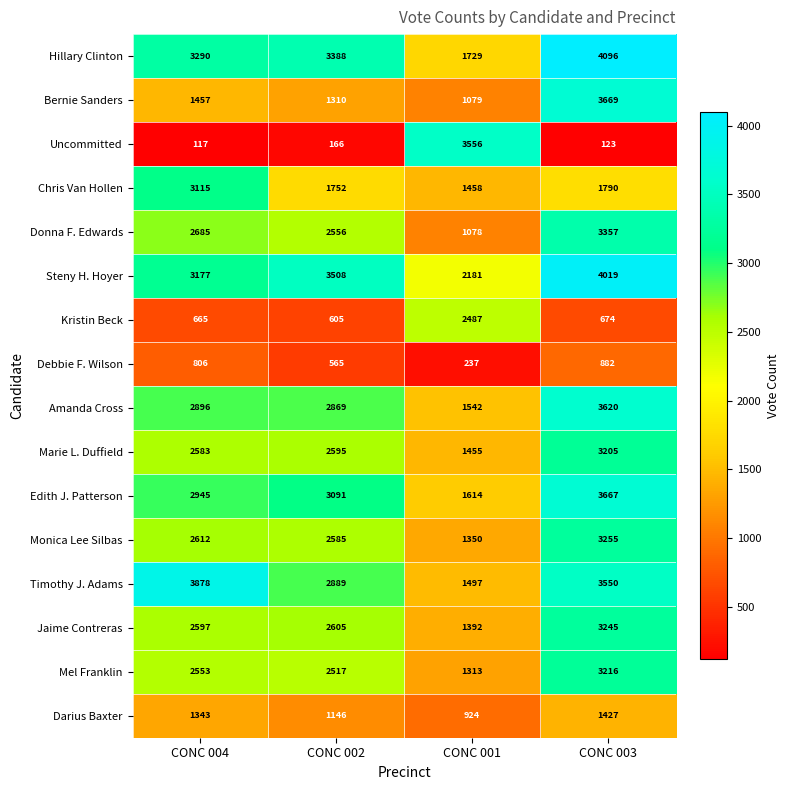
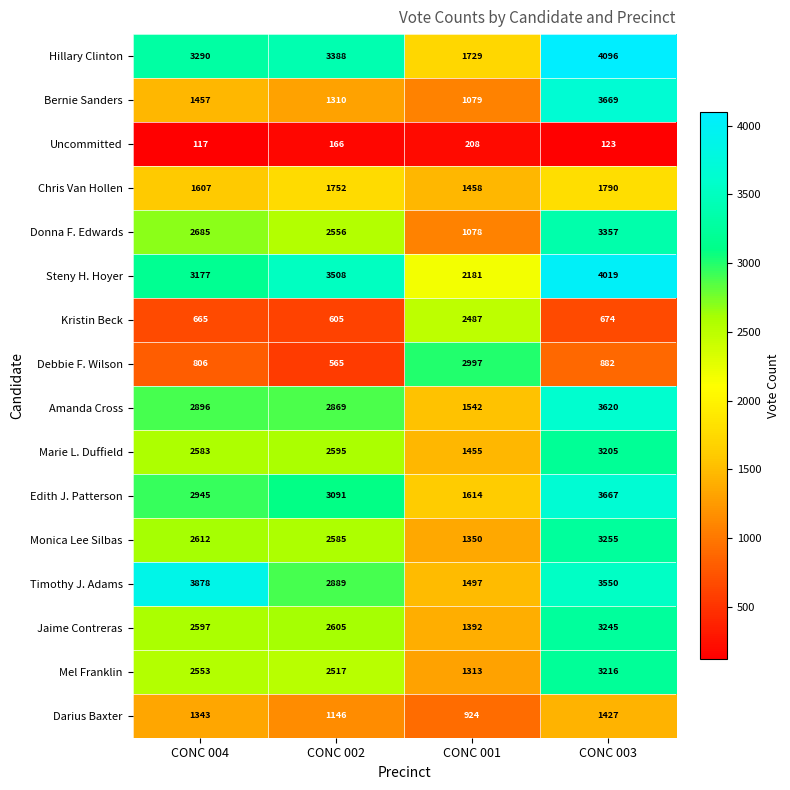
Uncommitted, CONC 001: 3556 -> 208
Chris Van Hollen, CONC 004: 3115 -> 1607
Debbie F. Wilson, CONC 001: 237 -> 2997
